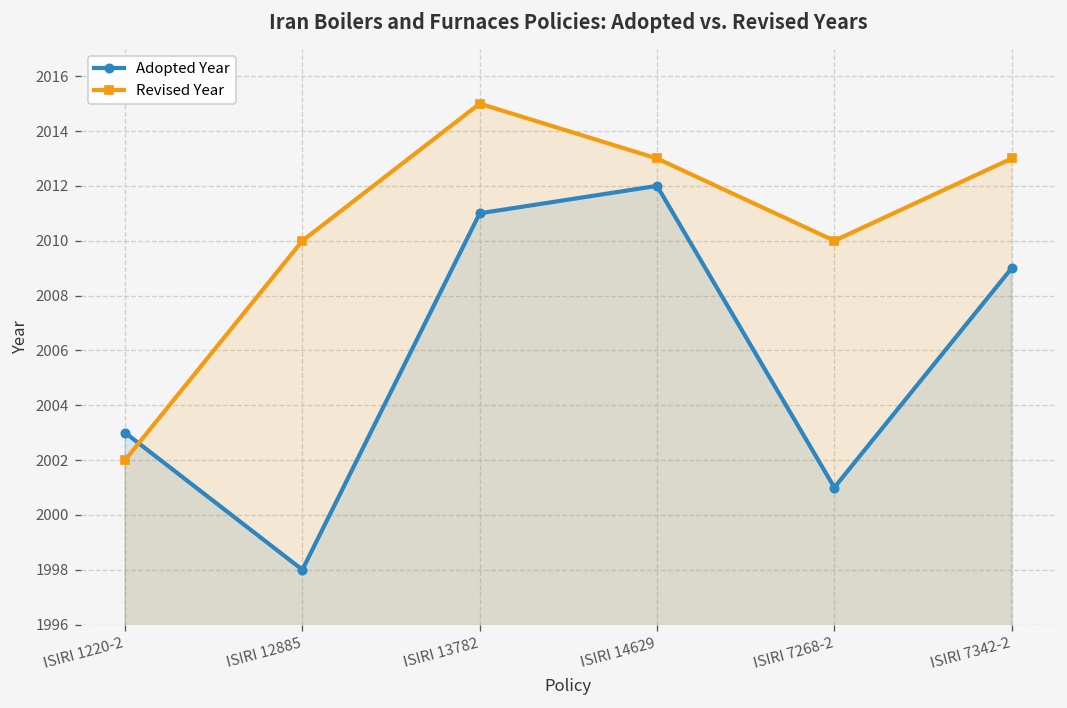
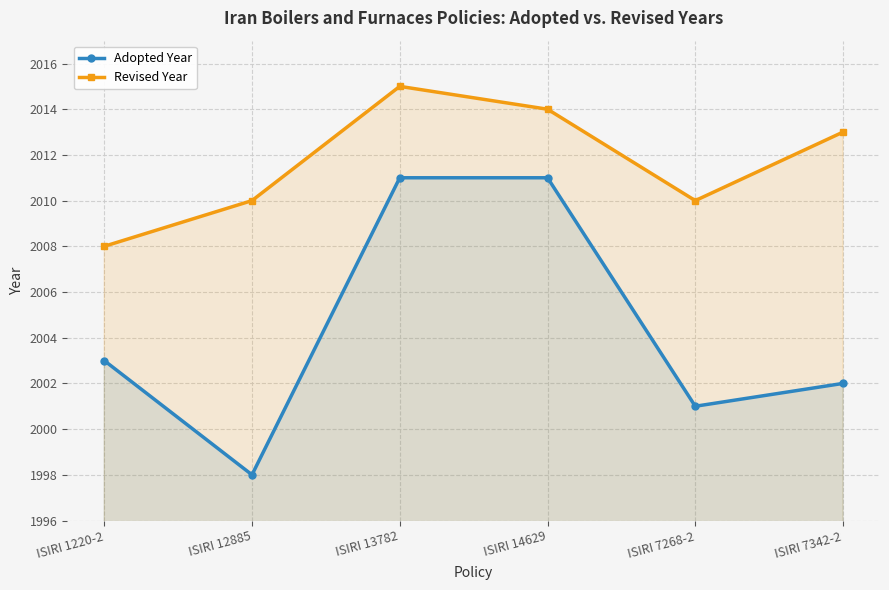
Revised Year, ISIRI 1220-2: 2002 -> 2008
Adopted Year, ISIRI 14629: 2012 -> 2011
Revised Year, ISIRI 14629: 2013 -> 2014
Adopted Year, ISIRI 7342-2: 2009 -> 2002
